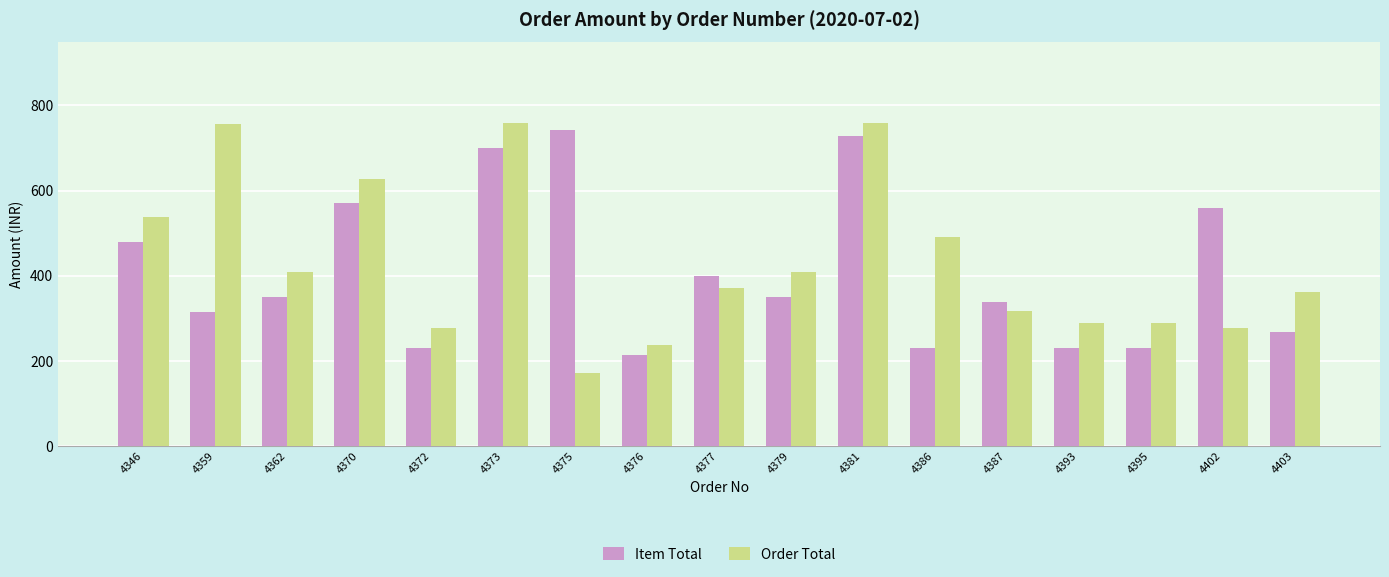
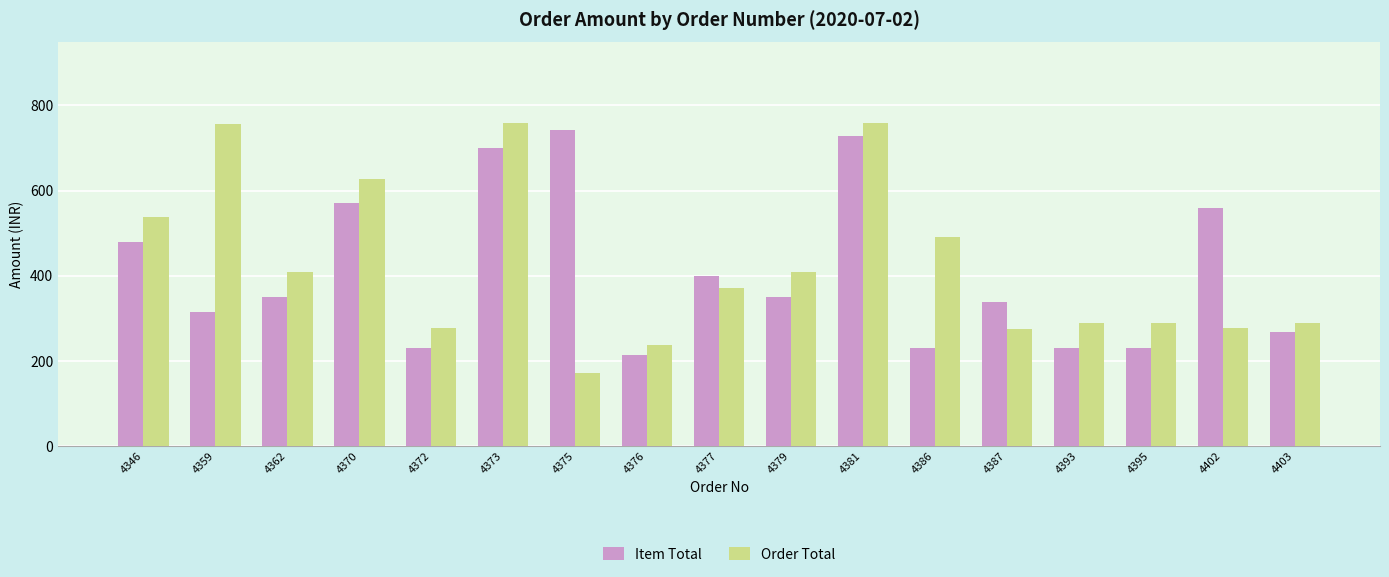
Order Total, 4387: 320 -> 280
Order Total, 4403: 360 -> 290
